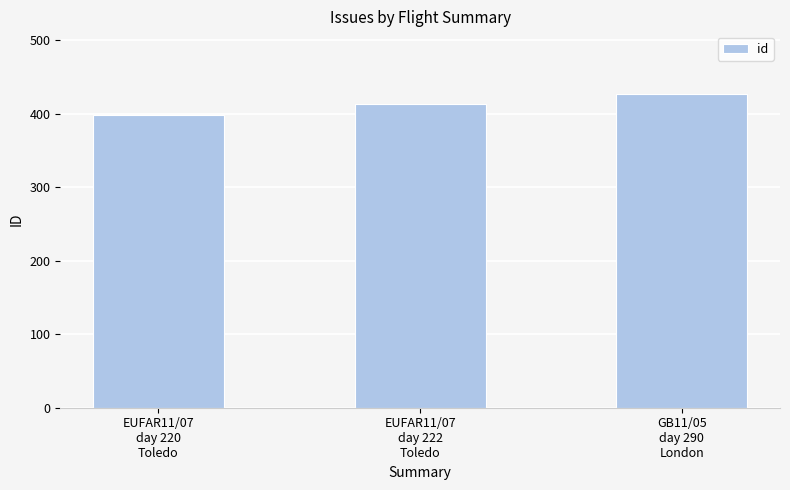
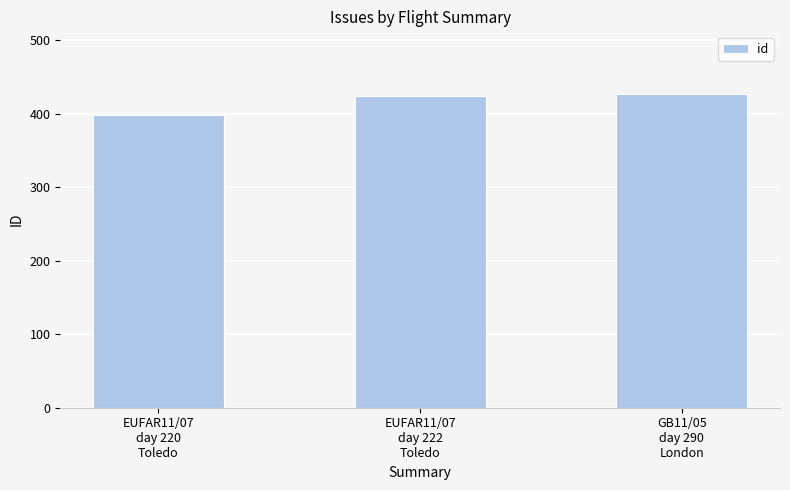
EUFAR11/07 day 222 Toledo: 410 -> 430
